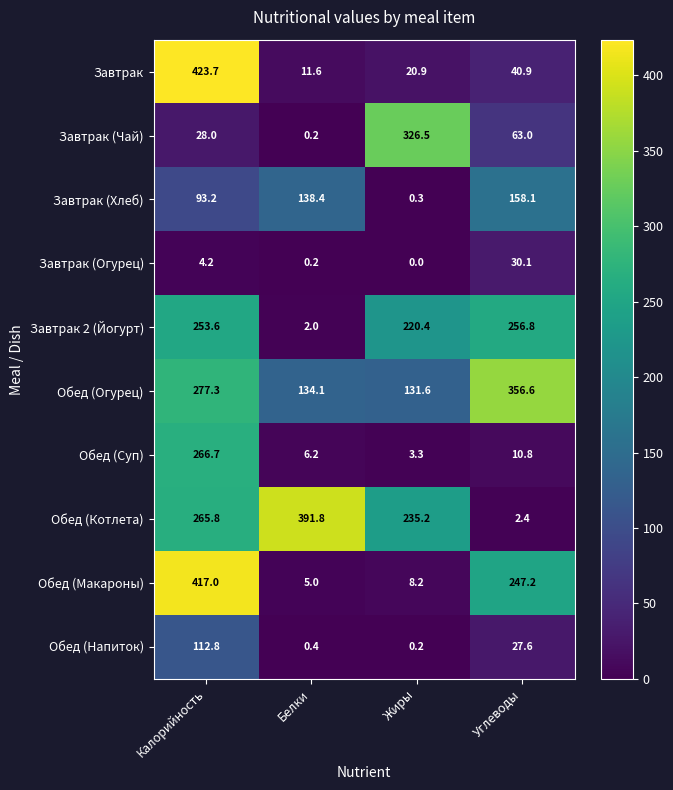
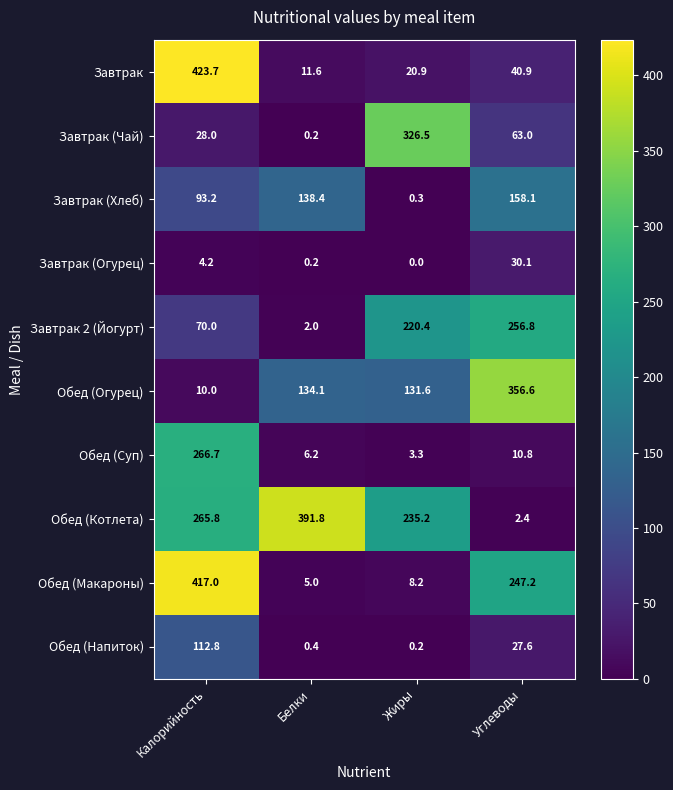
Завтрак 2 (Йогурт), Калорийность: 253.6 -> 70.0
Обед (Огурец), Калорийность: 277.3 -> 10.0
